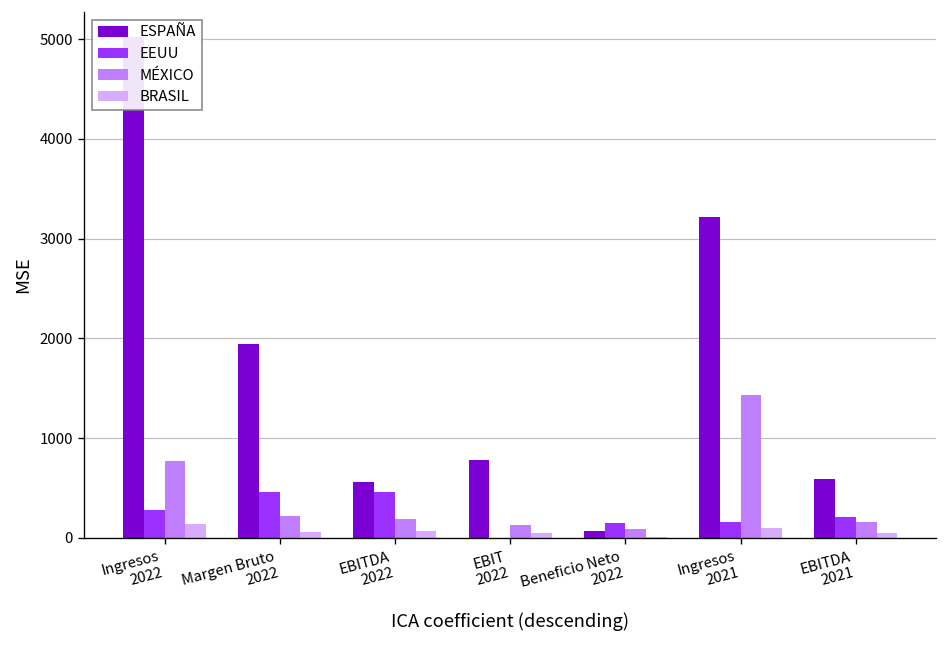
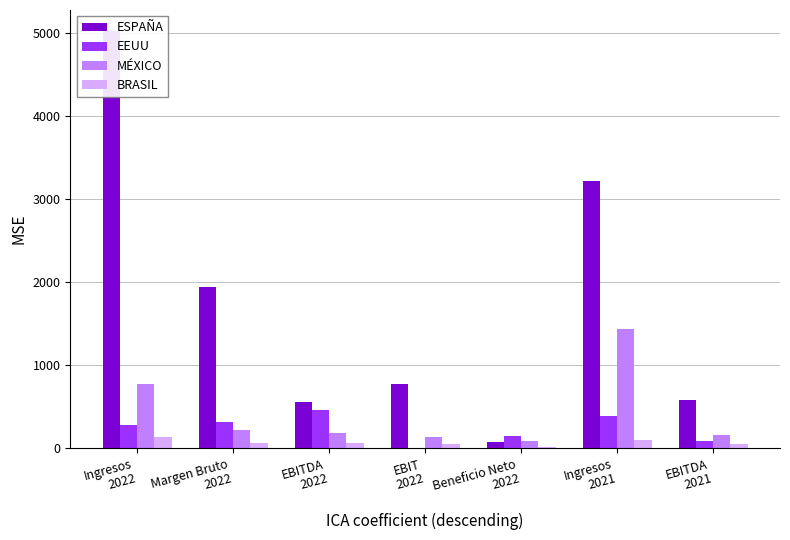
EEUU, Margen Bruto 2022: 500 -> 300
EEUU, Ingresos 2021: 200 -> 400
EEUU, EBITDA 2021: 200 -> 100
